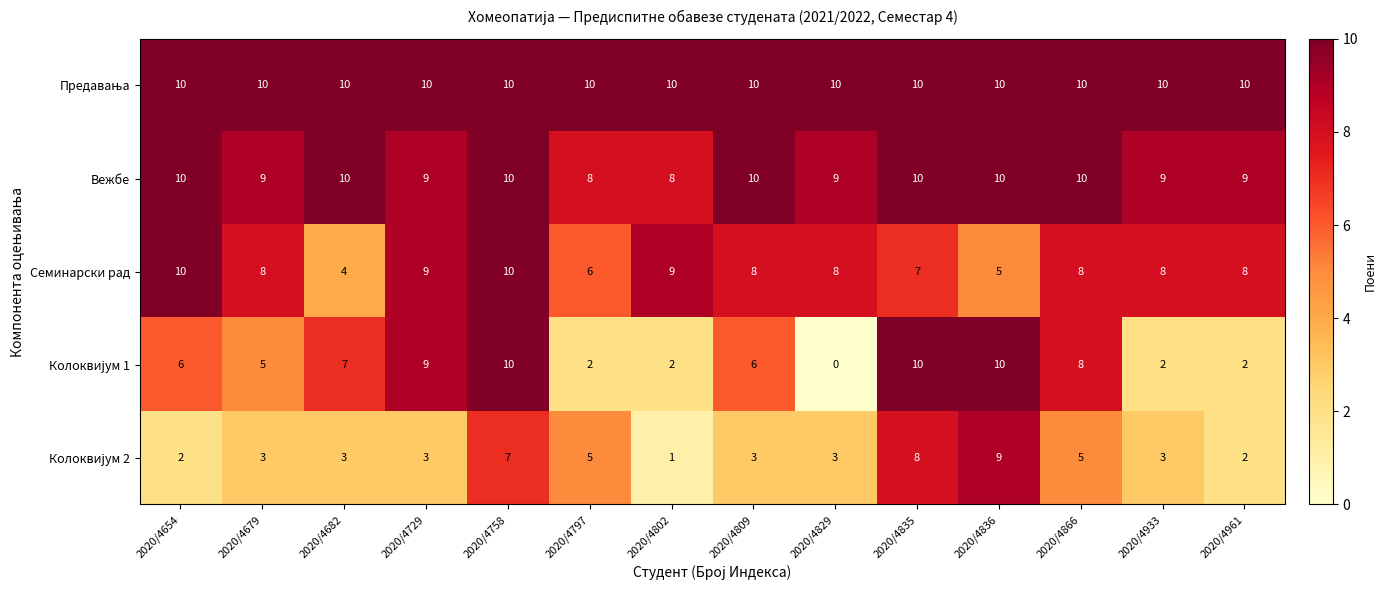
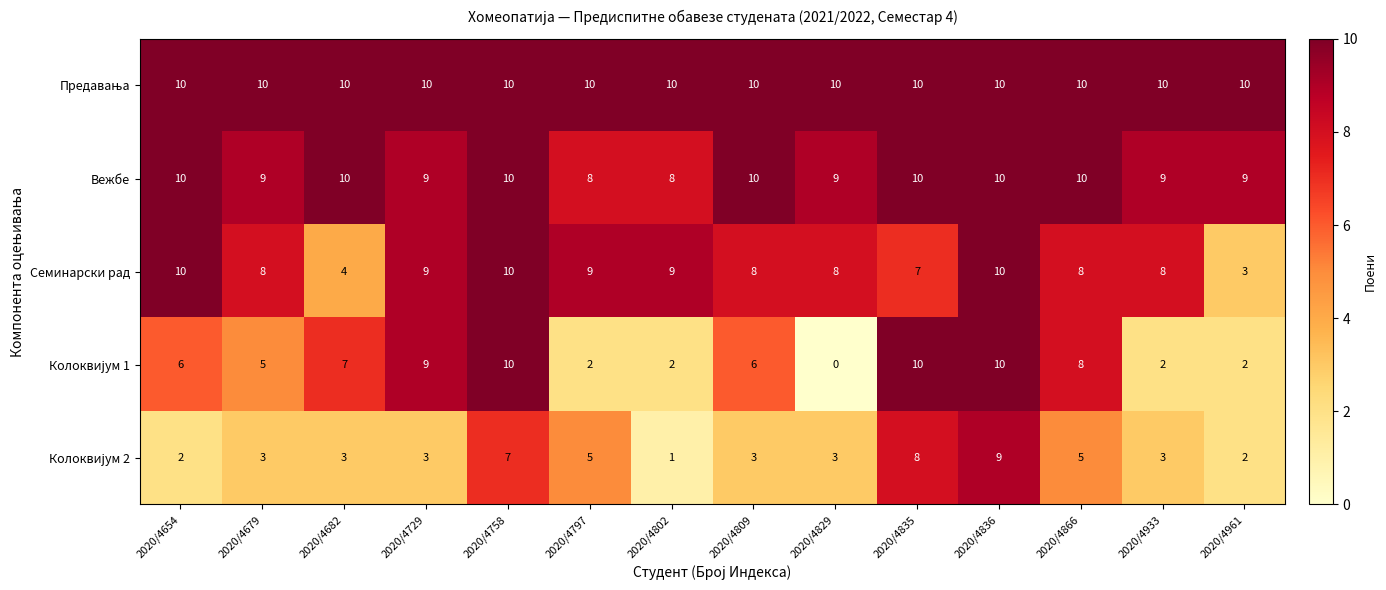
Семинарски рад, 2020/4797: 6 -> 9
Семинарски рад, 2020/4836: 5 -> 10
Семинарски рад, 2020/4961: 8 -> 3
